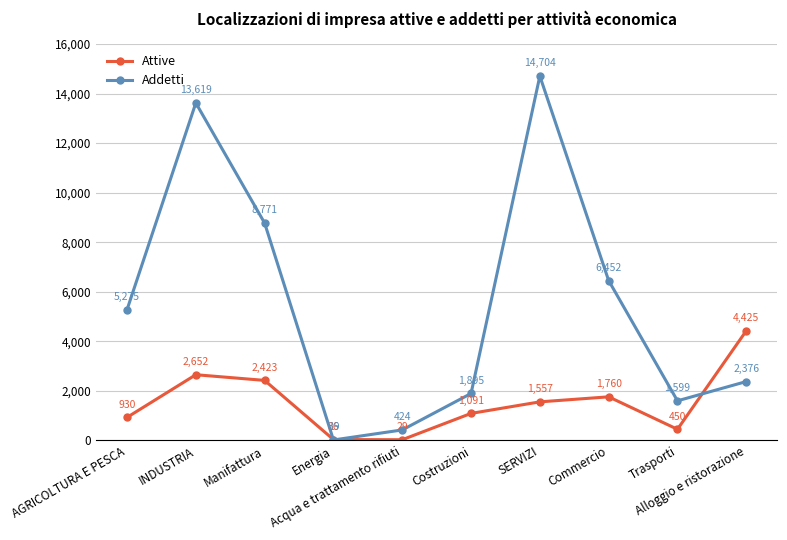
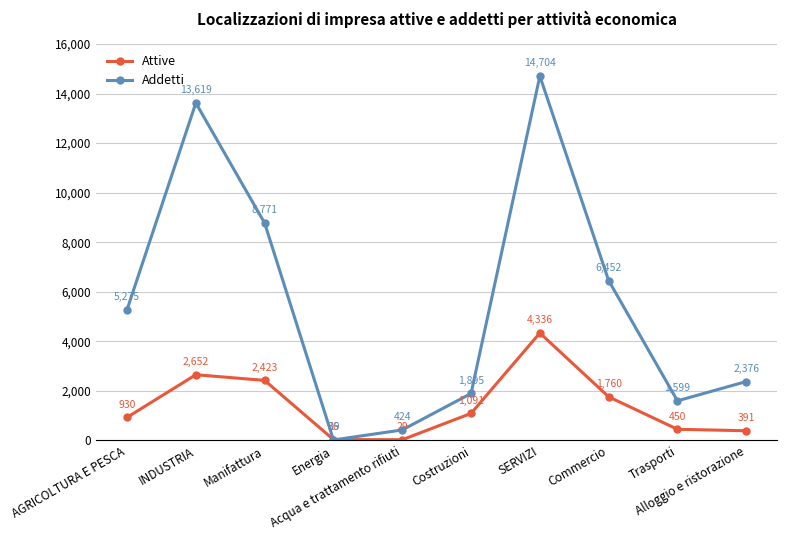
Attive, SERVIZI: 1,557 -> 4,336
Attive, Alloggio e ristorazione: 4,425 -> 391
